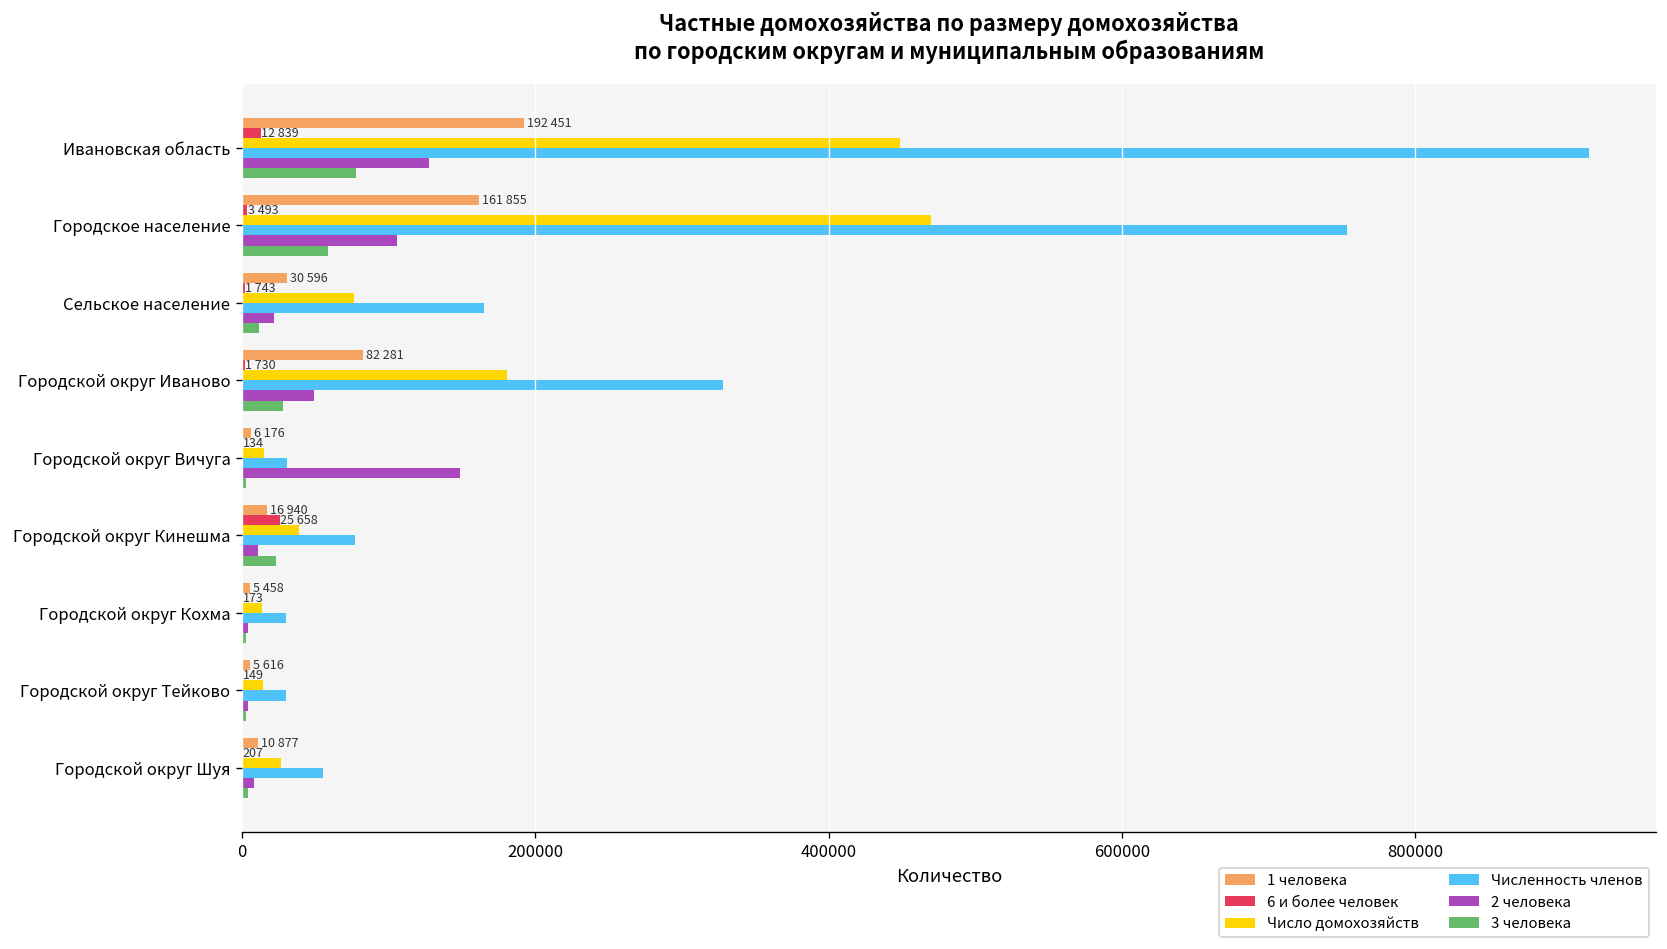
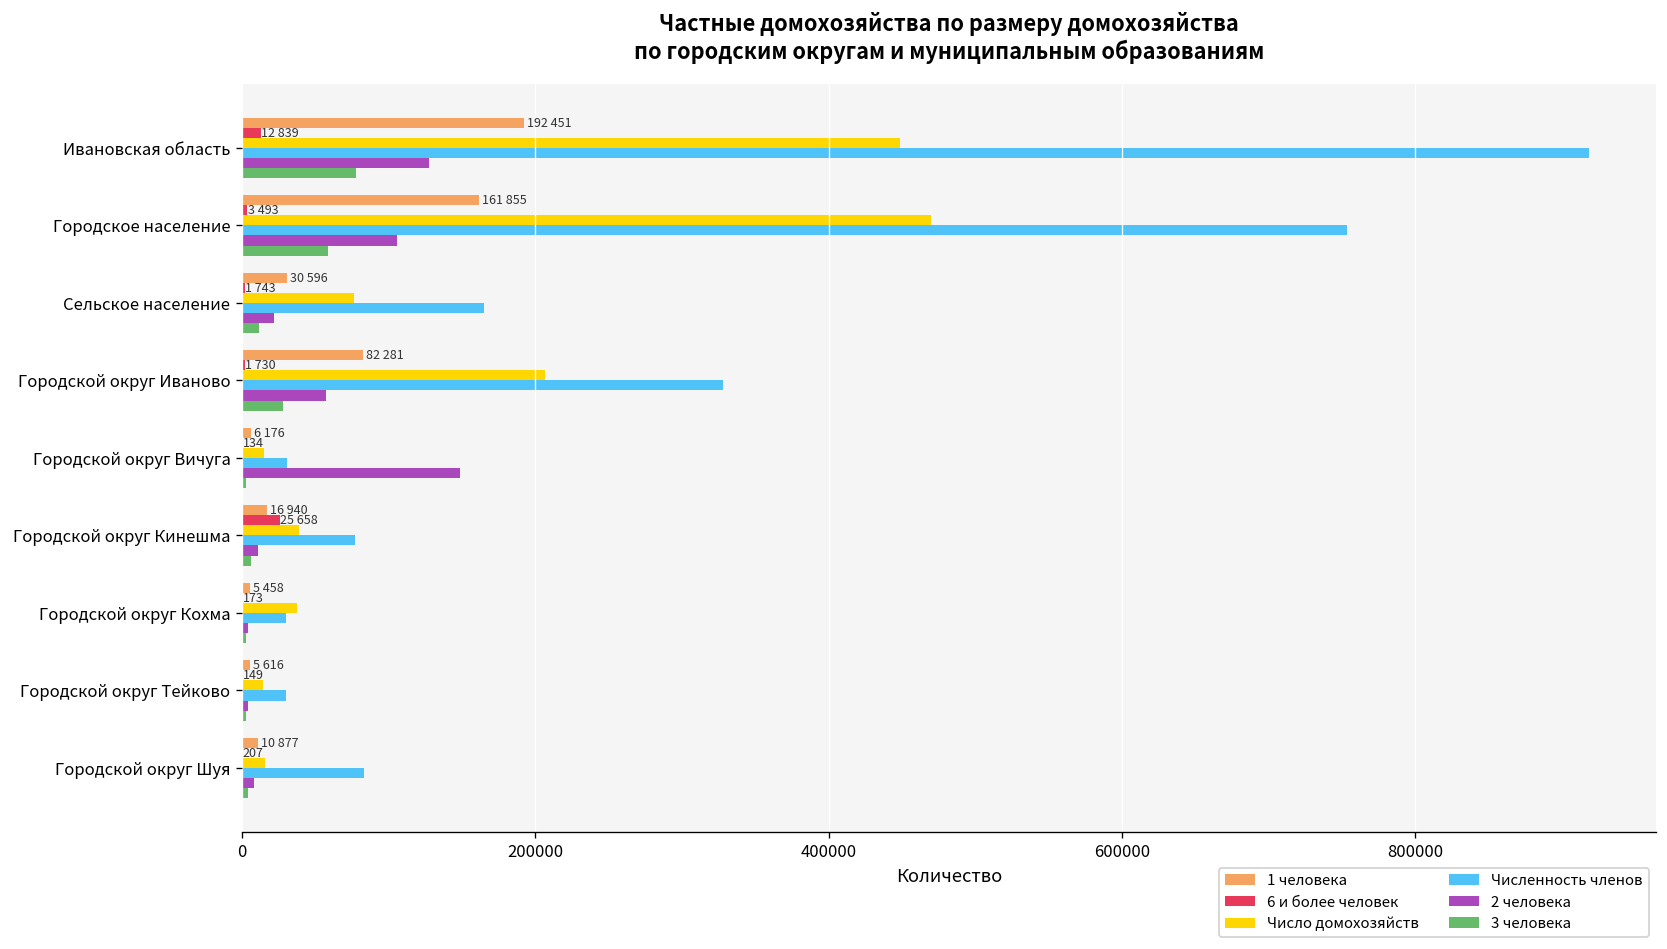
Число домохозяйств, Городской округ Иваново: 181000 -> 207000
2 человека, Городской округ Иваново: 49000 -> 57000
3 человека, Городской округ Кинешма: 23000 -> 6000
Число домохозяйств, Городской округ Кохма: 14000 -> 38000
Число домохозяйств, Городской округ Шуя: 27000 -> 16000
Численность членов, Городской округ Шуя: 55000 -> 83000
